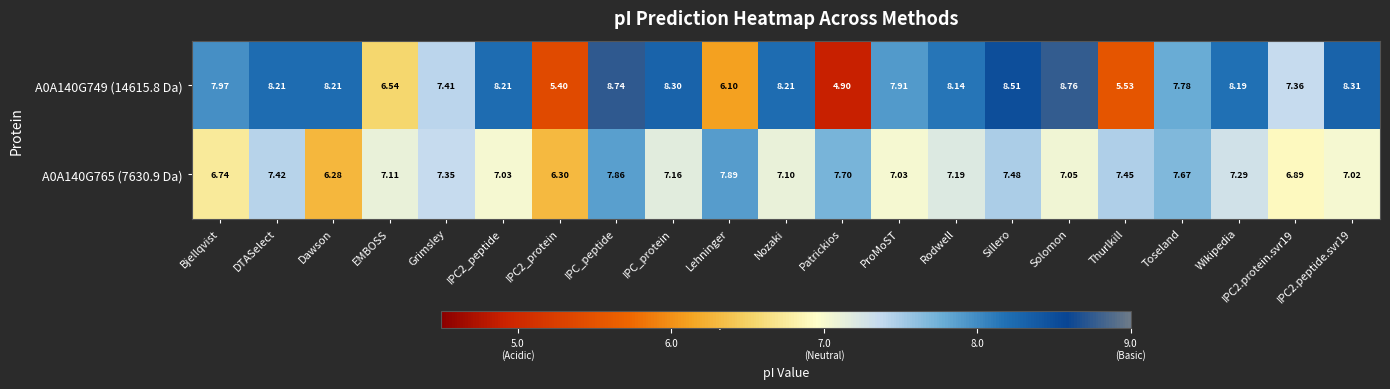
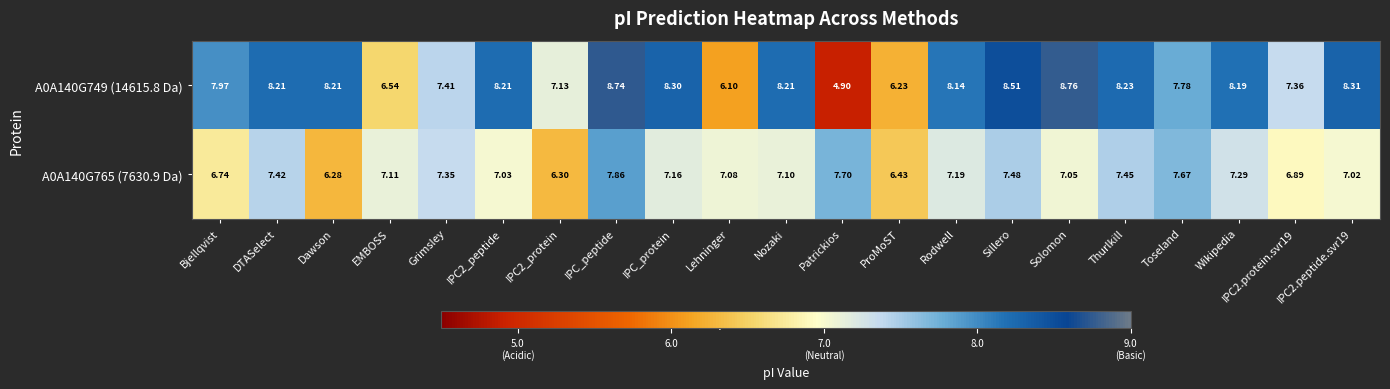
A0A140G749 (14615.8 Da), IPC2_protein: 5.40 -> 7.13
A0A140G749 (14615.8 Da), ProMoST: 7.91 -> 6.23
A0A140G749 (14615.8 Da), Thurlkill: 5.53 -> 8.23
A0A140G765 (7630.9 Da), Lehninger: 7.89 -> 7.08
A0A140G765 (7630.9 Da), ProMoST: 7.03 -> 6.43
